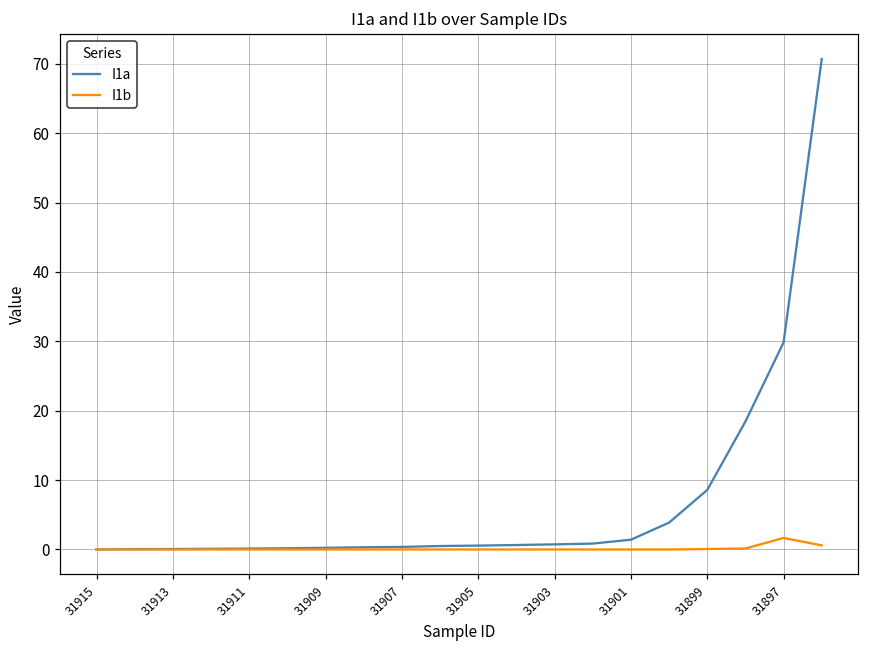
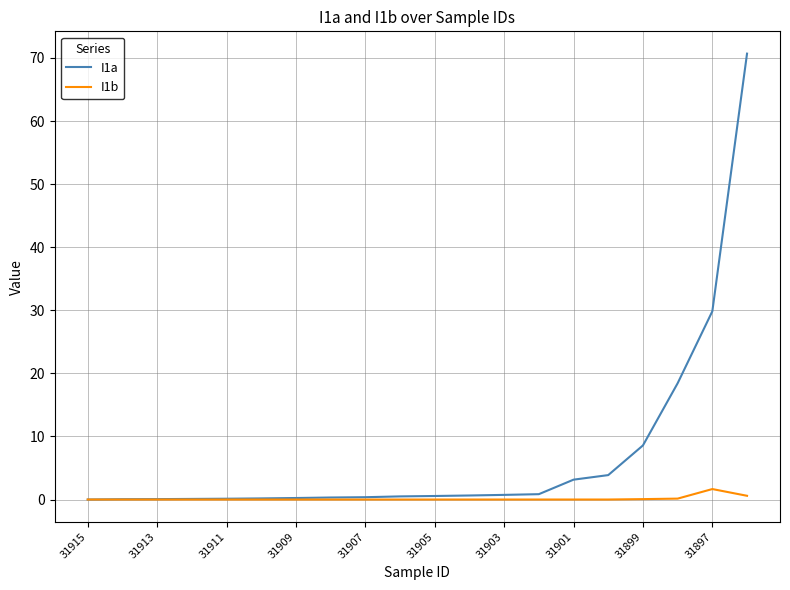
I1a, 31901: 1 -> 3
